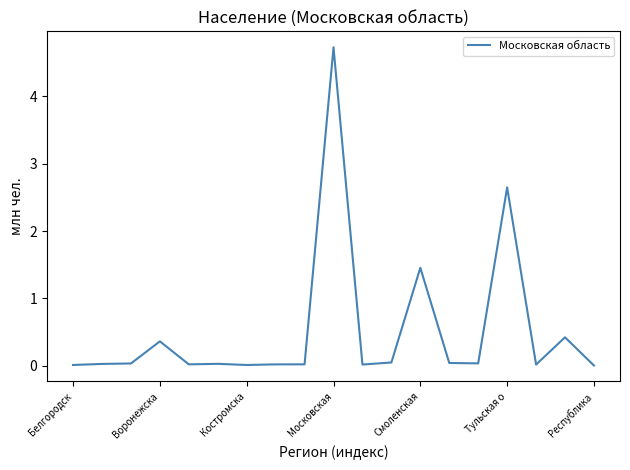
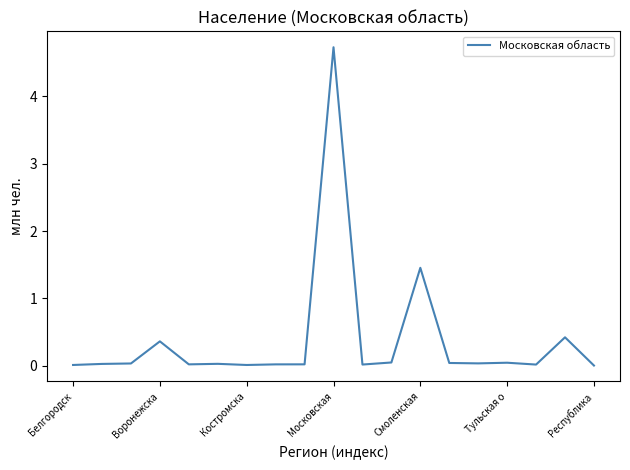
Тульская о: 2.6 -> 0.0
